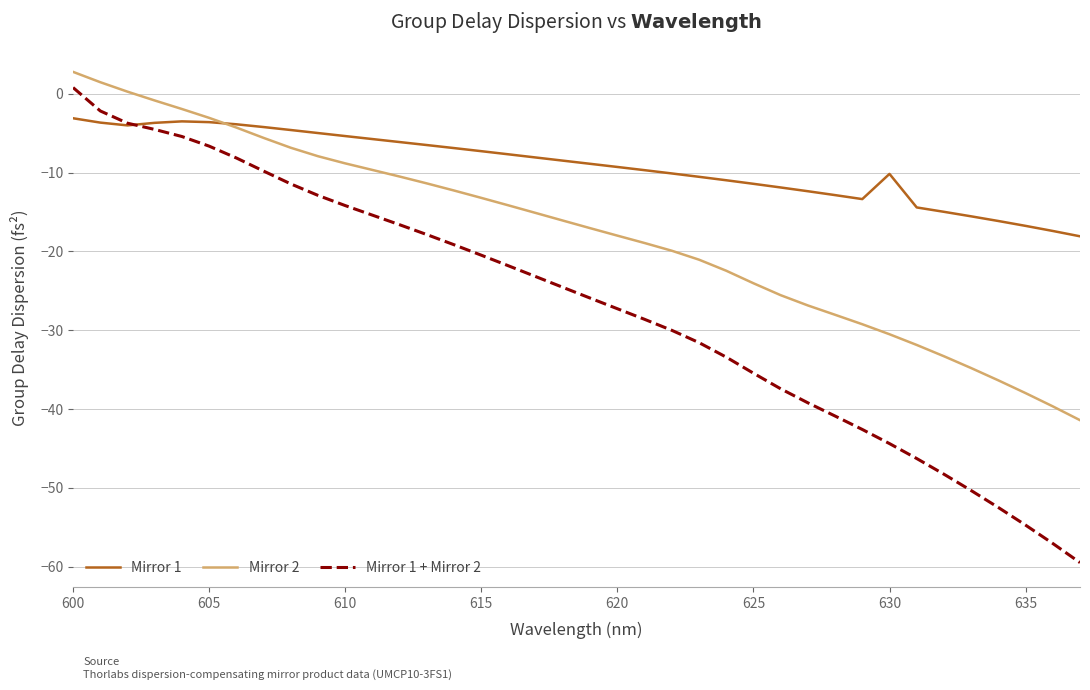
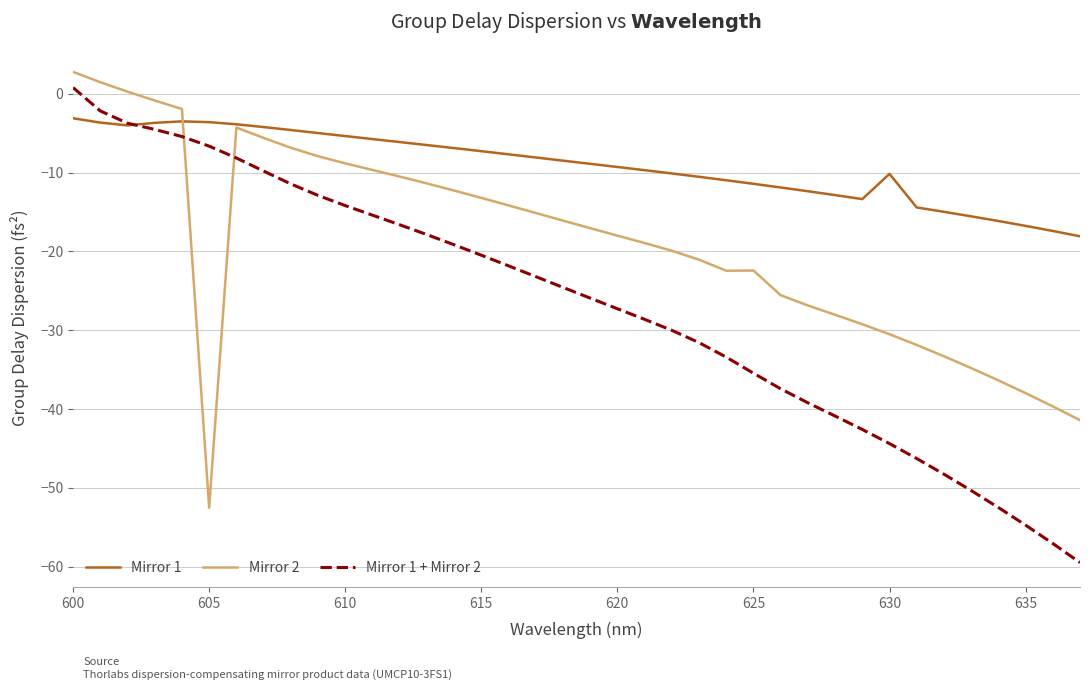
Mirror 2, 605: -3 -> -53
Mirror 2, 625: -24 -> -22
